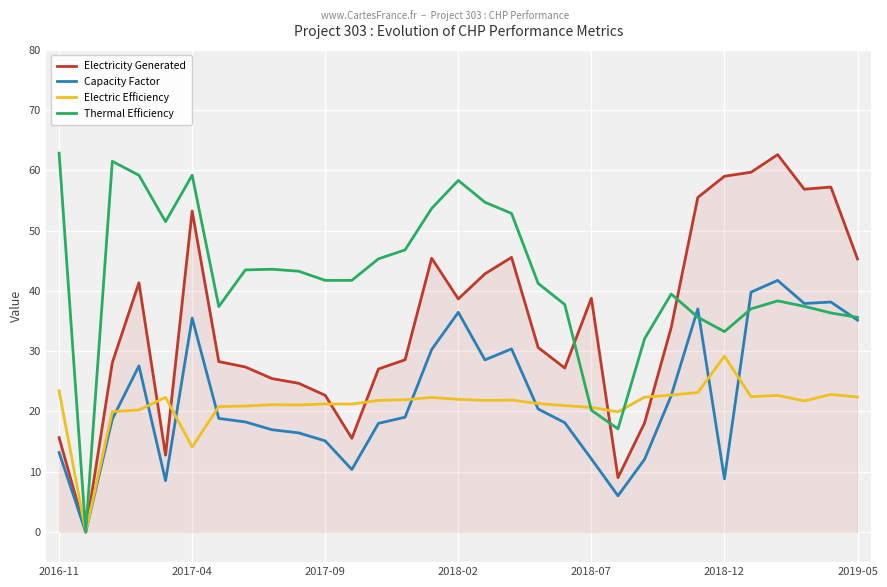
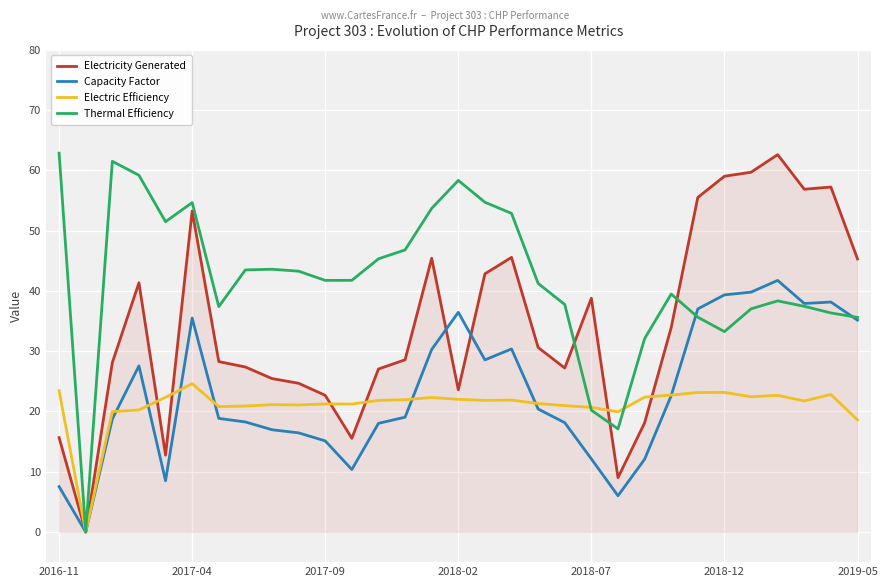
Capacity Factor, 2016-11: 13 -> 8
Electric Efficiency, 2017-04: 14 -> 25
Thermal Efficiency, 2017-04: 59 -> 55
Electricity Generated, 2018-02: 39 -> 24
Capacity Factor, 2018-12: 9 -> 39
Electric Efficiency, 2018-12: 29 -> 23
Electric Efficiency, 2019-05: 22 -> 19
